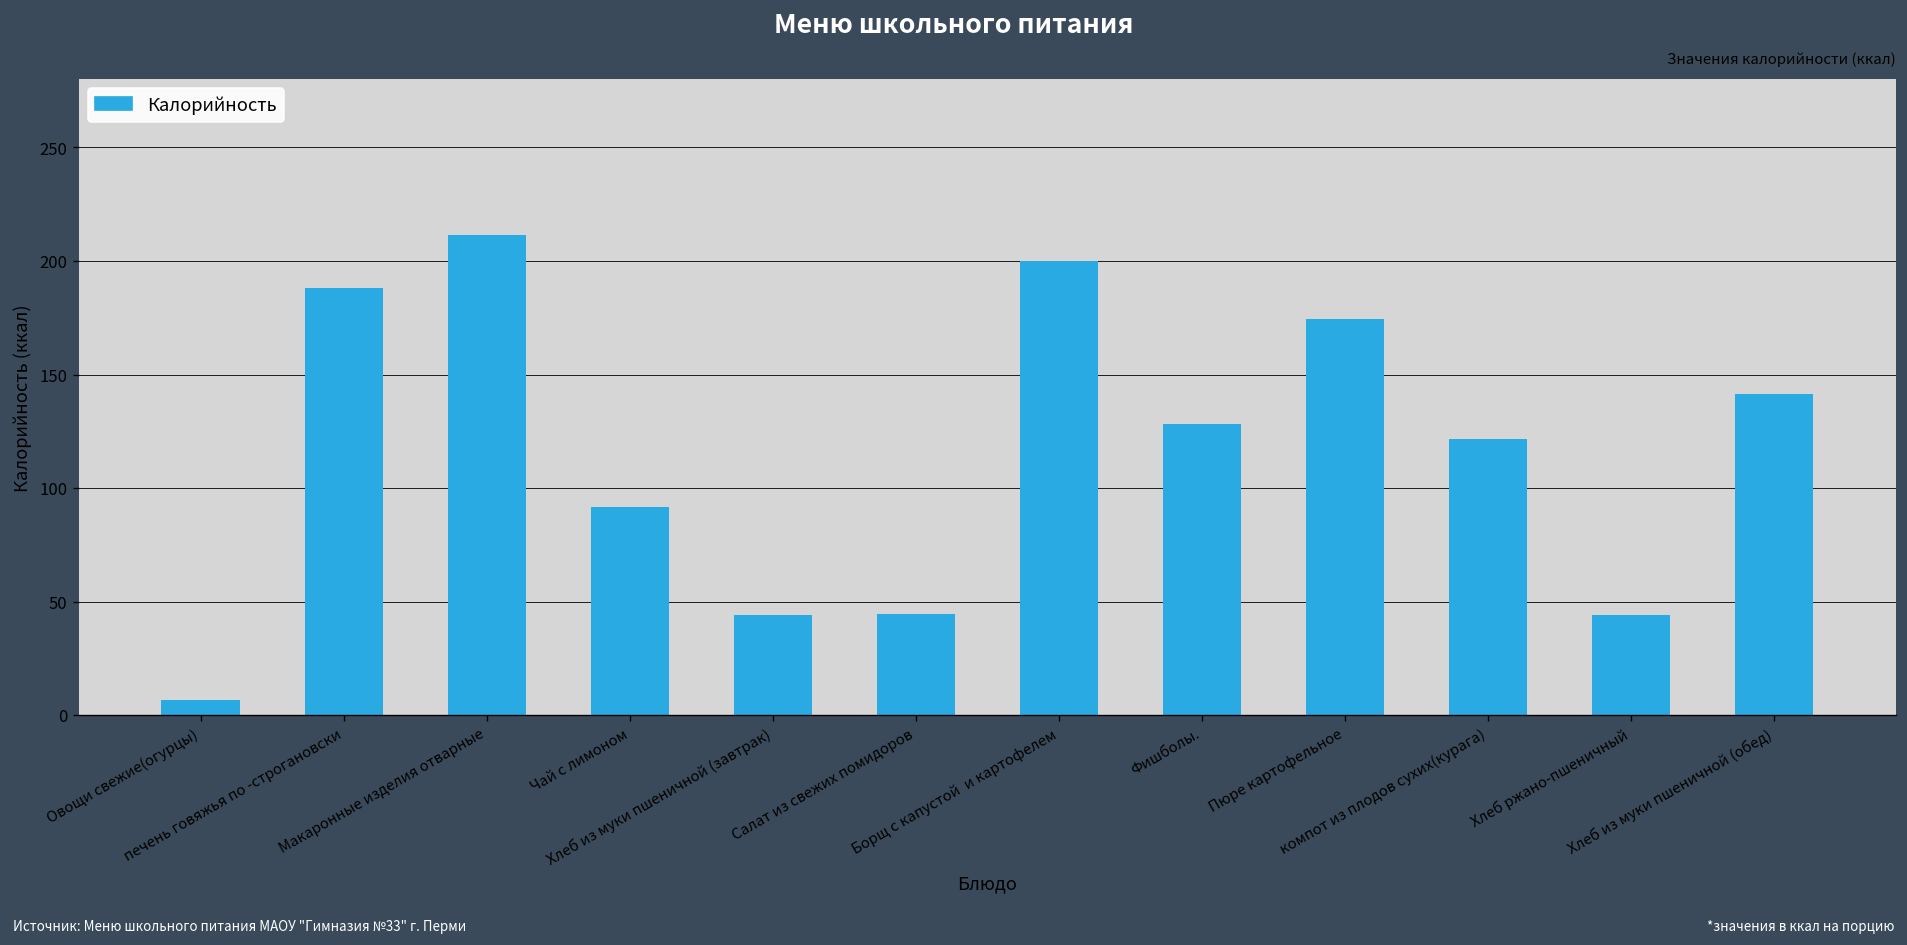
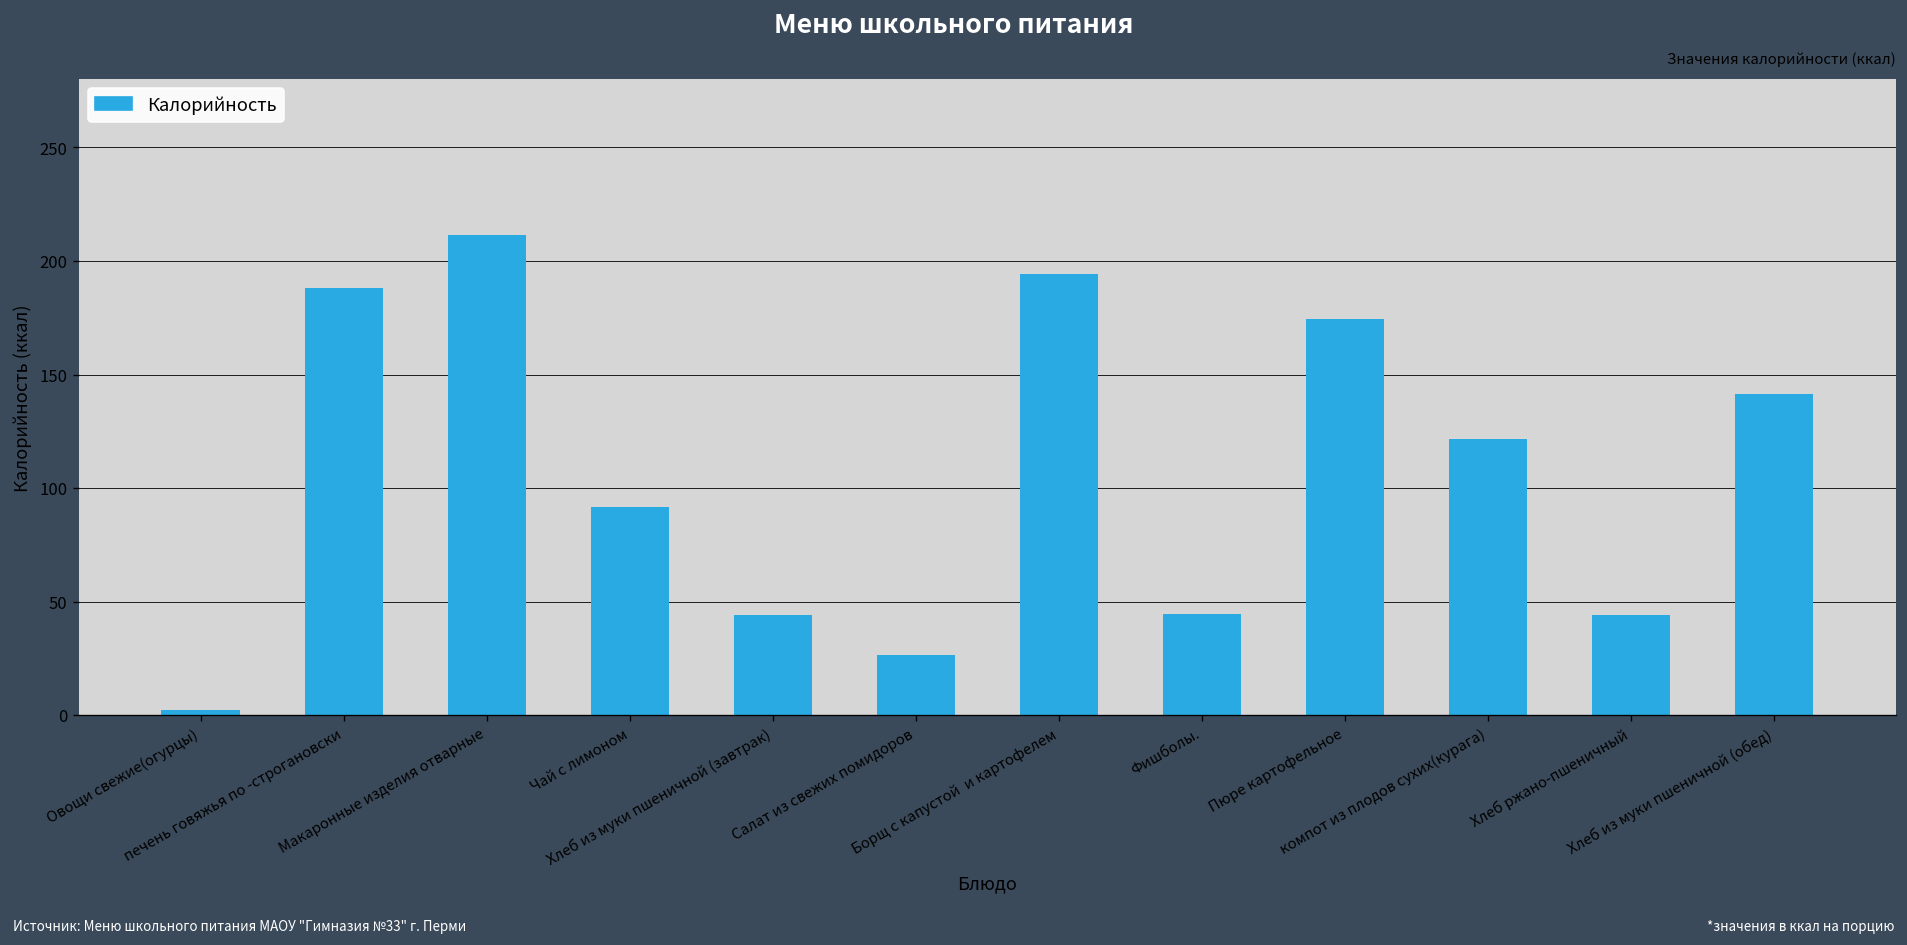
Овощи свежие(огурцы): 7 -> 2
Салат из свежих помидоров: 45 -> 26
Борщ с капустой и картофелем: 200 -> 194
Фишболы.: 128 -> 44
